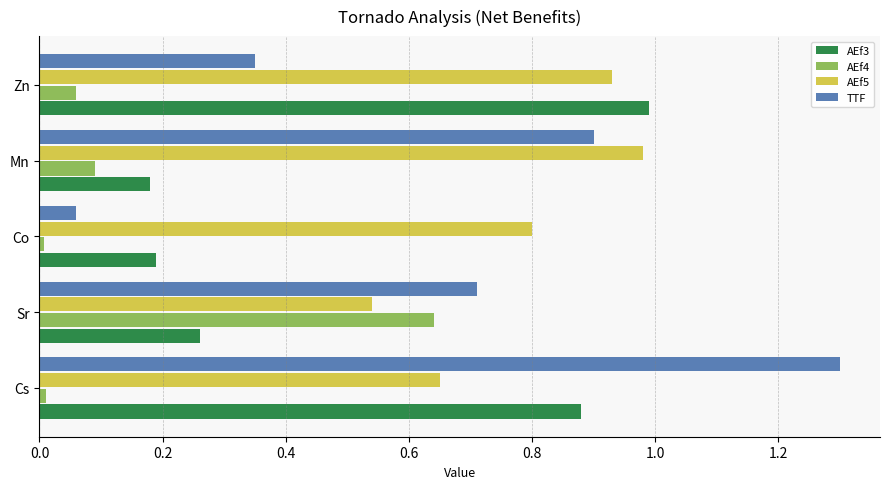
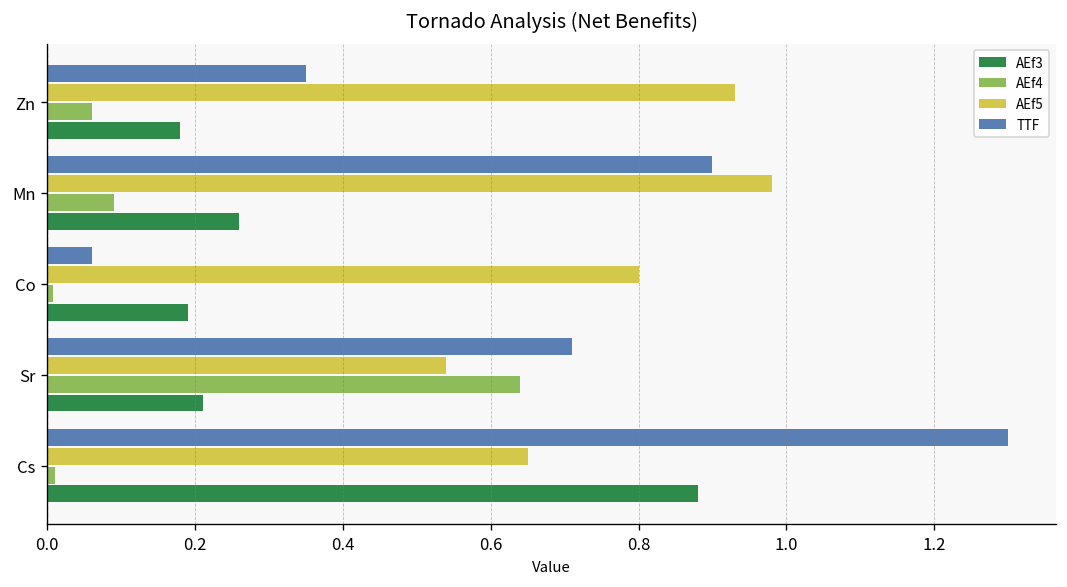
AEf3, Zn: 0.99 -> 0.18
AEf3, Mn: 0.18 -> 0.26
AEf3, Sr: 0.26 -> 0.21
